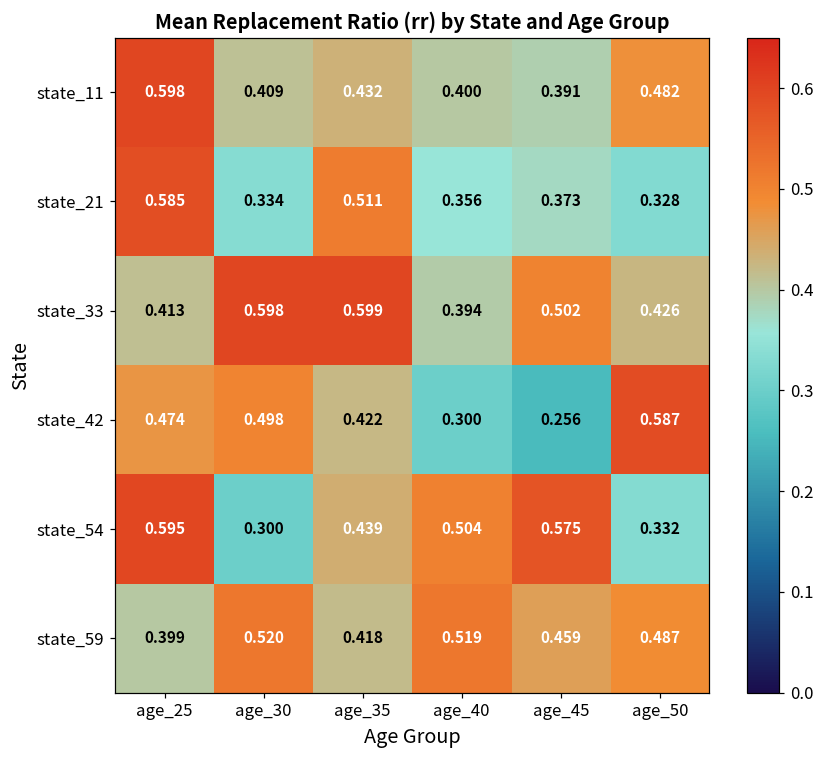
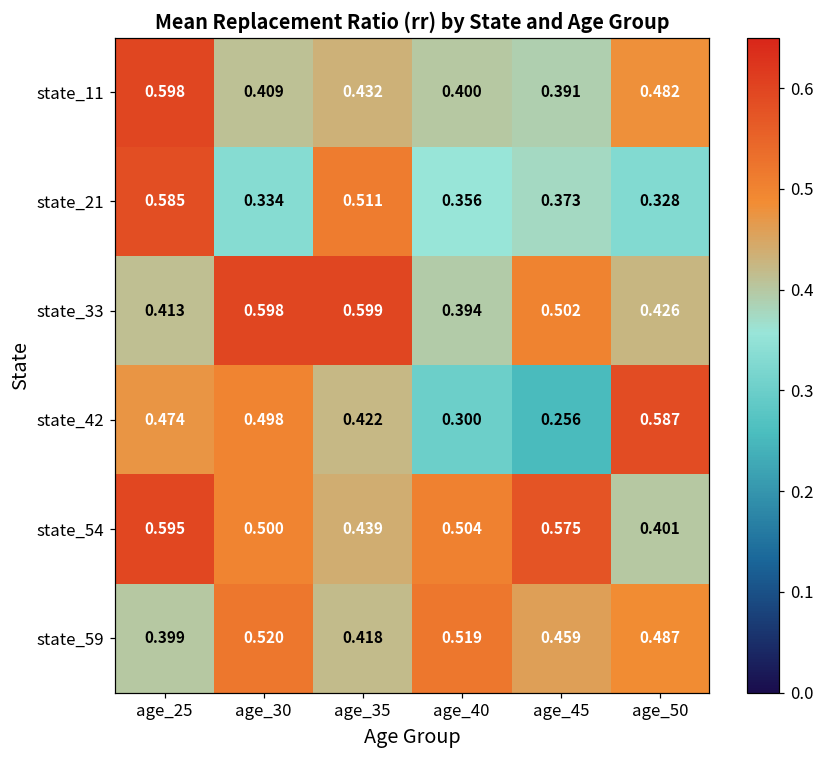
state_54, age_30: 0.300 -> 0.500
state_54, age_50: 0.332 -> 0.401
